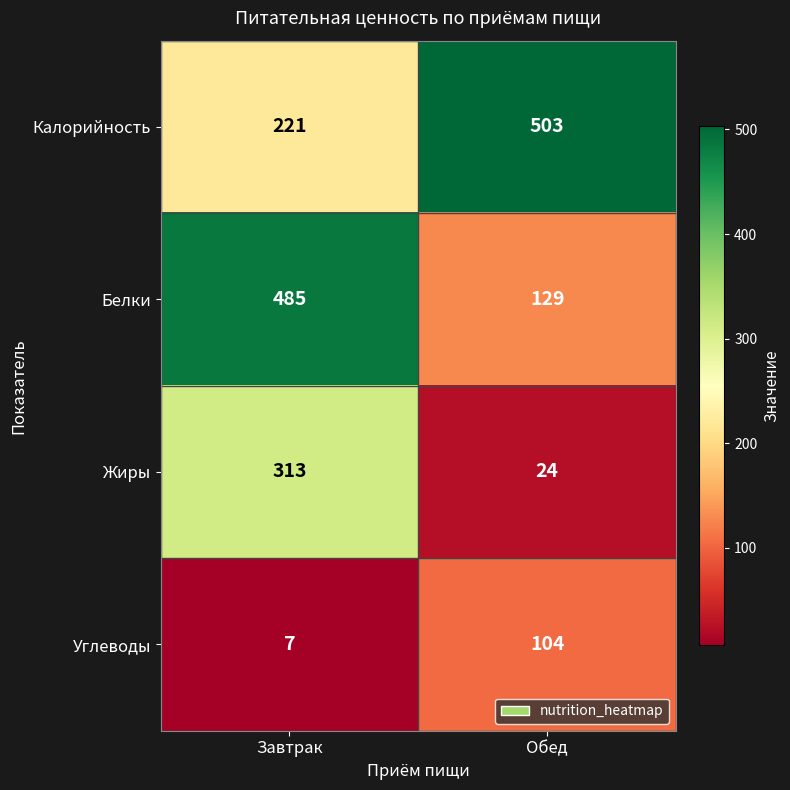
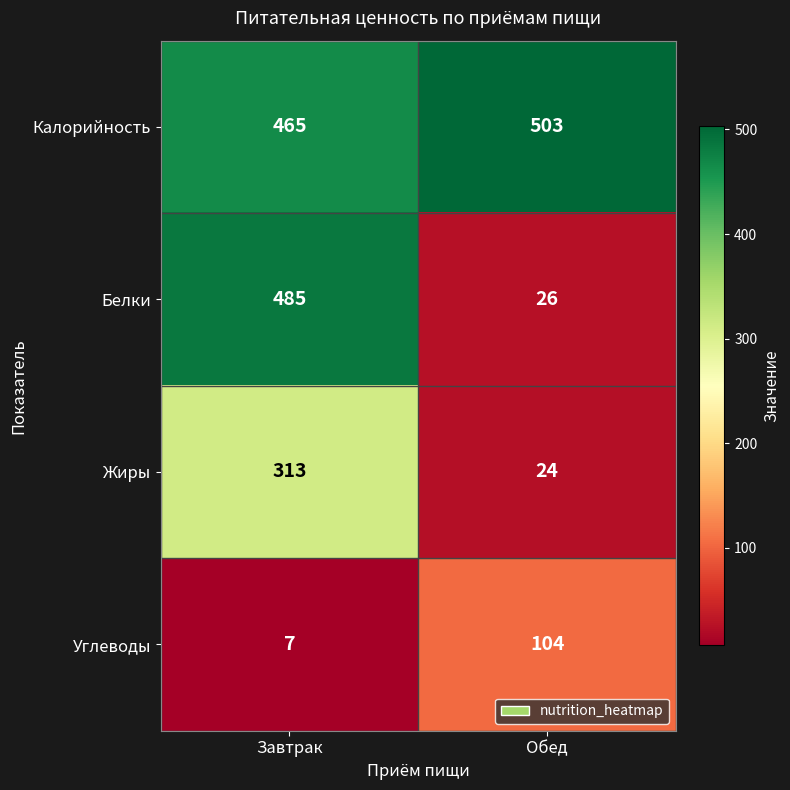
Калорийность, Завтрак: 221 -> 465
Белки, Обед: 129 -> 26
